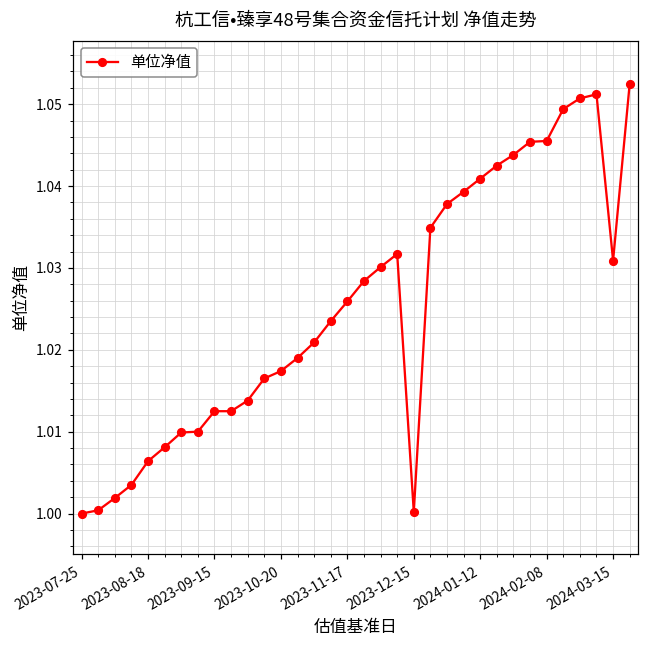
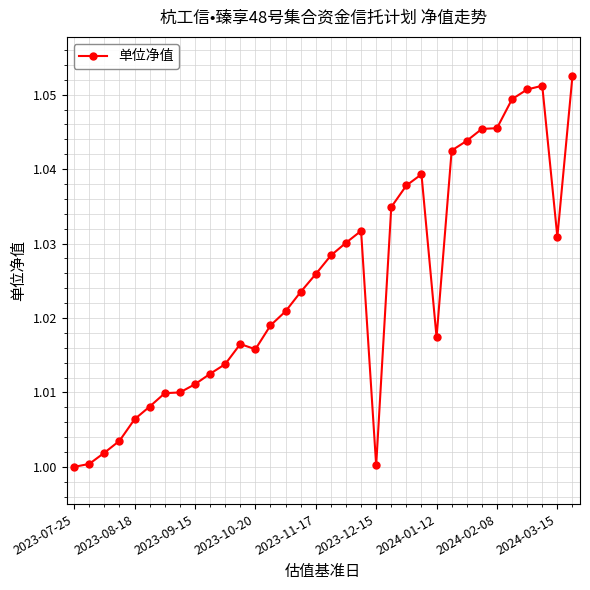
2023-09-15: 1.013 -> 1.011
2023-10-20: 1.017 -> 1.016
2024-01-12: 1.041 -> 1.017
